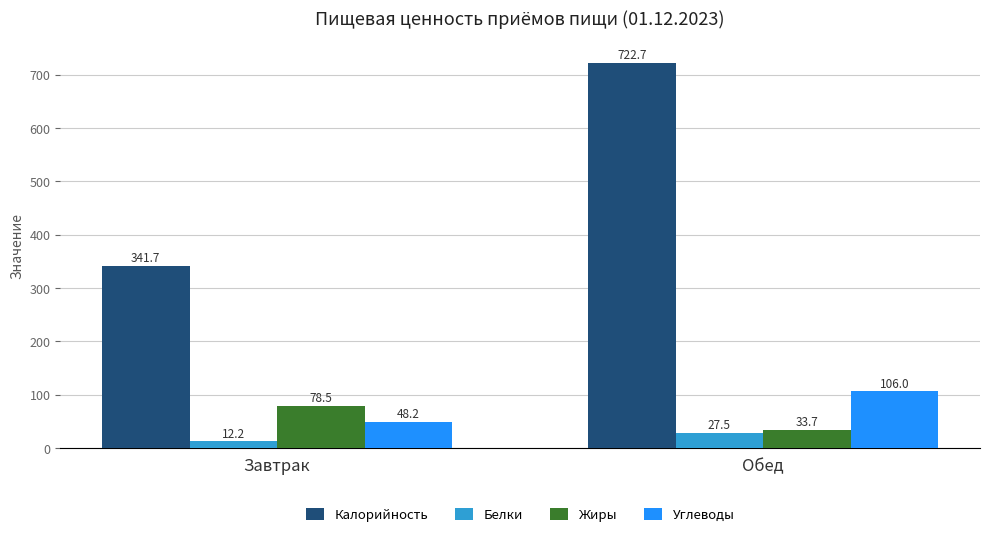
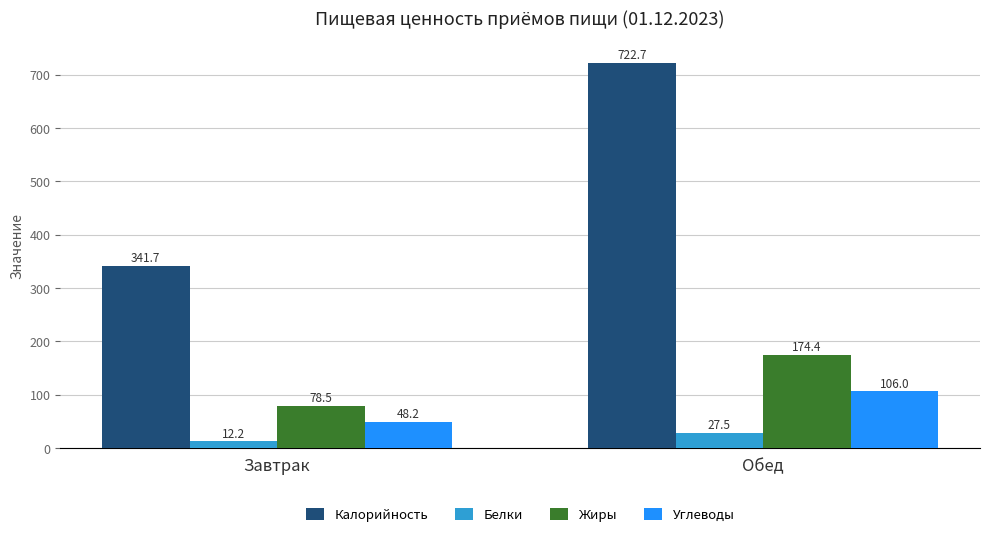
Жиры, Обед: 33.7 -> 174.4
